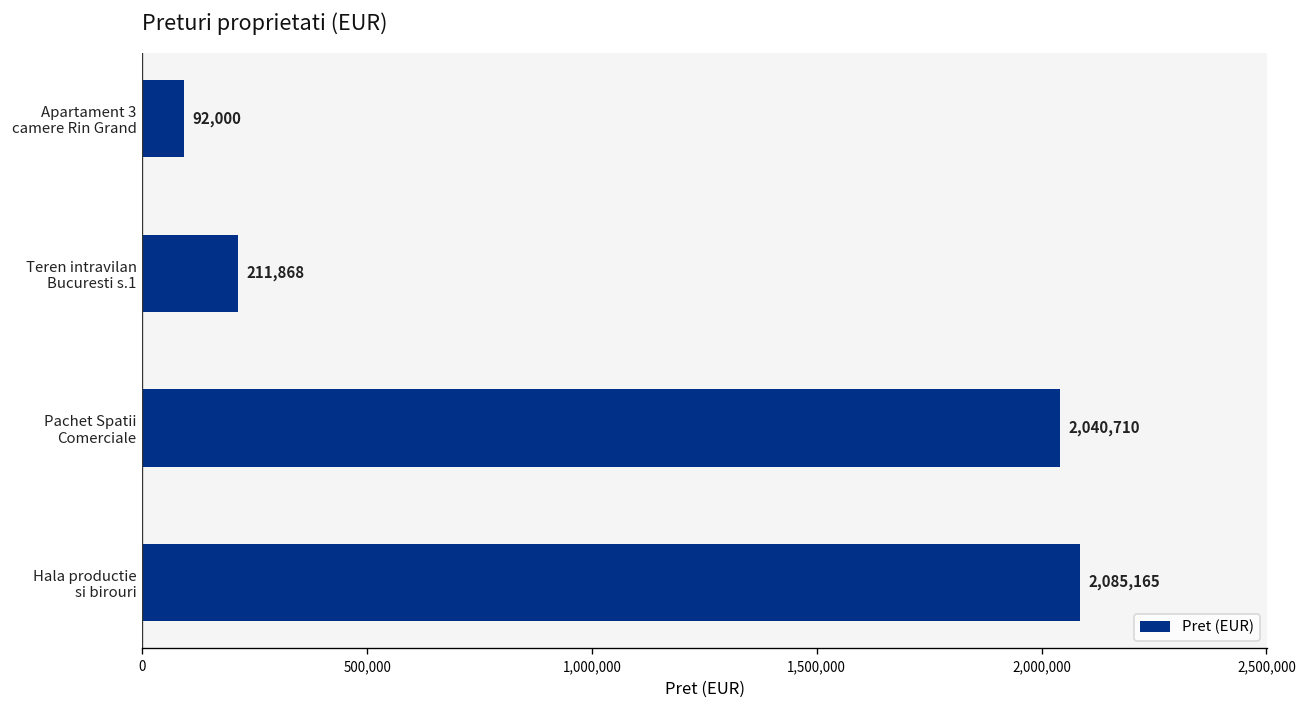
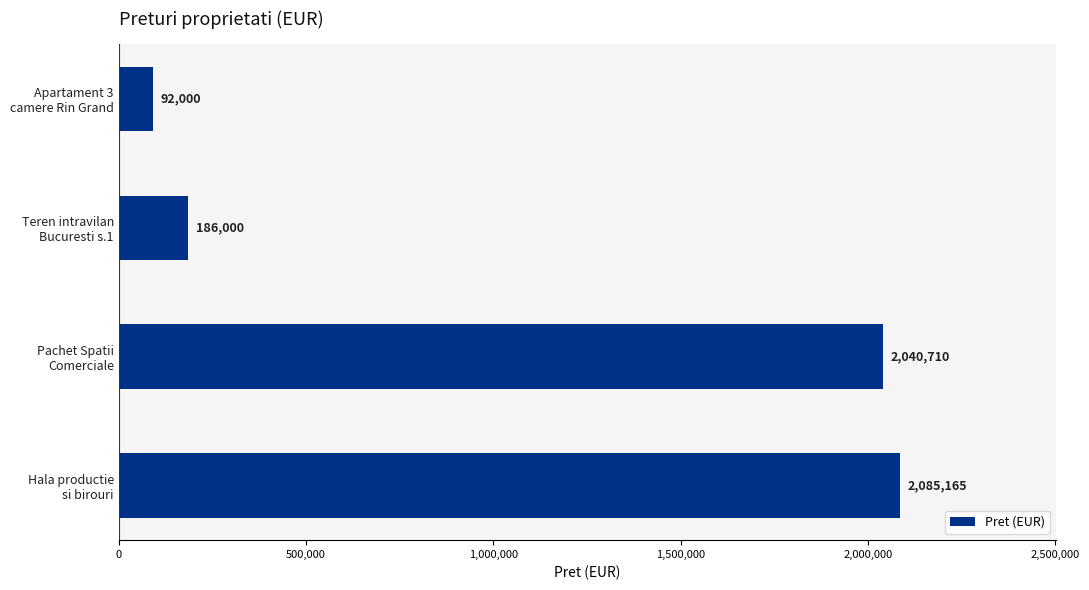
Teren intravilan Bucuresti s.1: 211,868 -> 186,000
